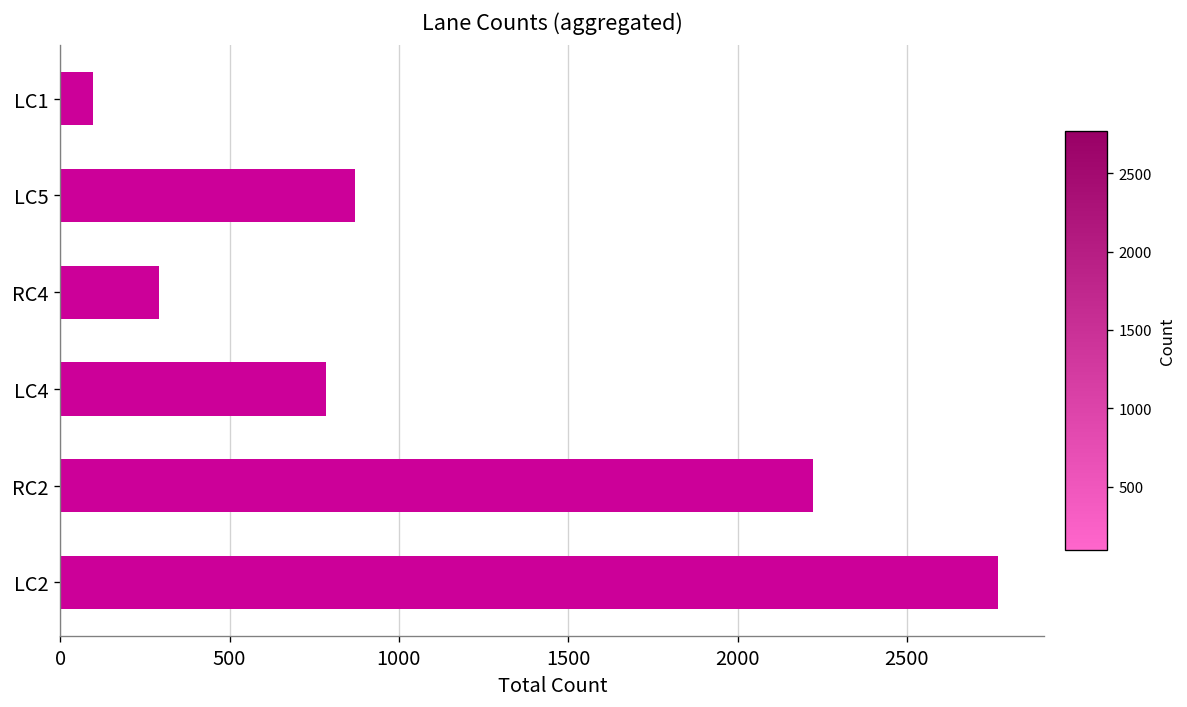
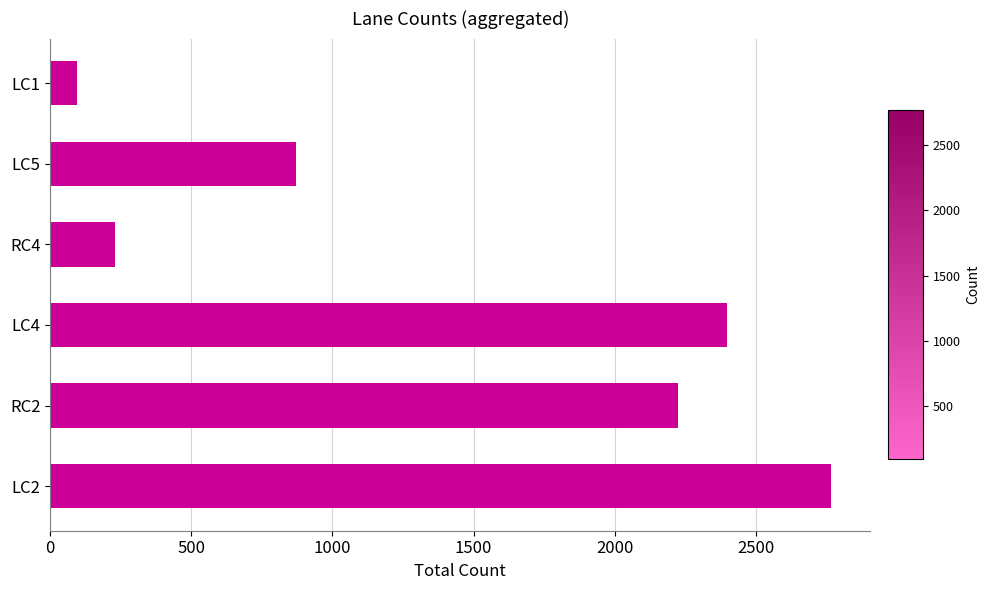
RC4: 290 -> 230
LC4: 790 -> 2400
